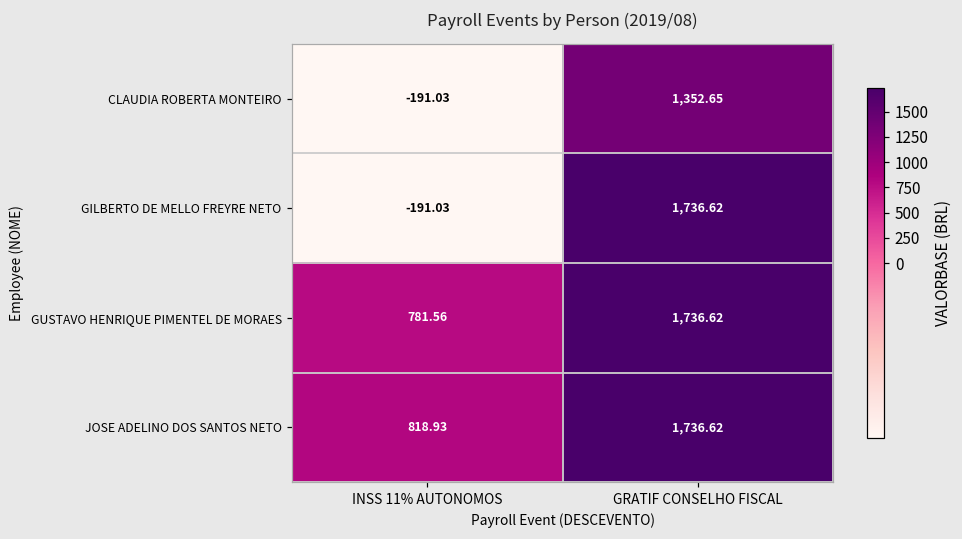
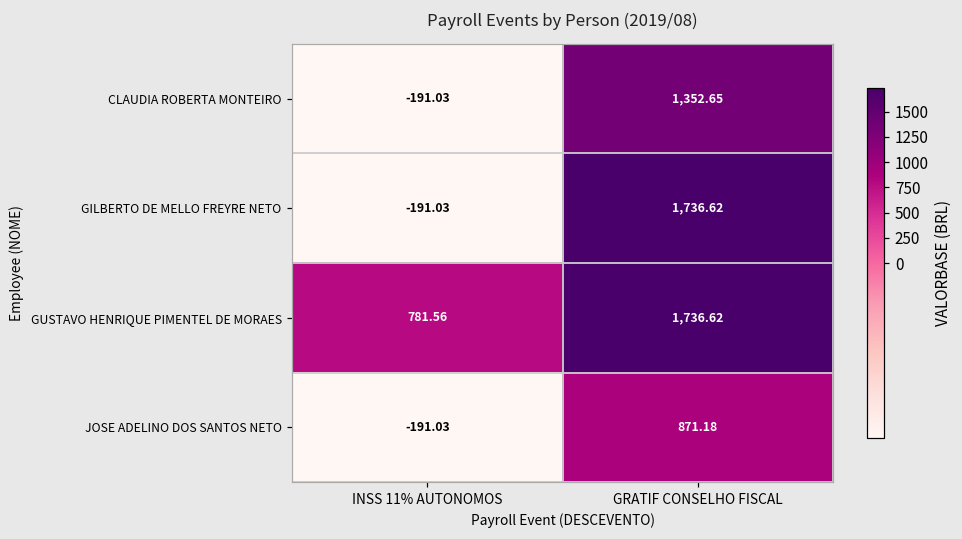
JOSE ADELINO DOS SANTOS NETO, INSS 11% AUTONOMOS: 818.93 -> -191.03
JOSE ADELINO DOS SANTOS NETO, GRATIF CONSELHO FISCAL: 1,736.62 -> 871.18
